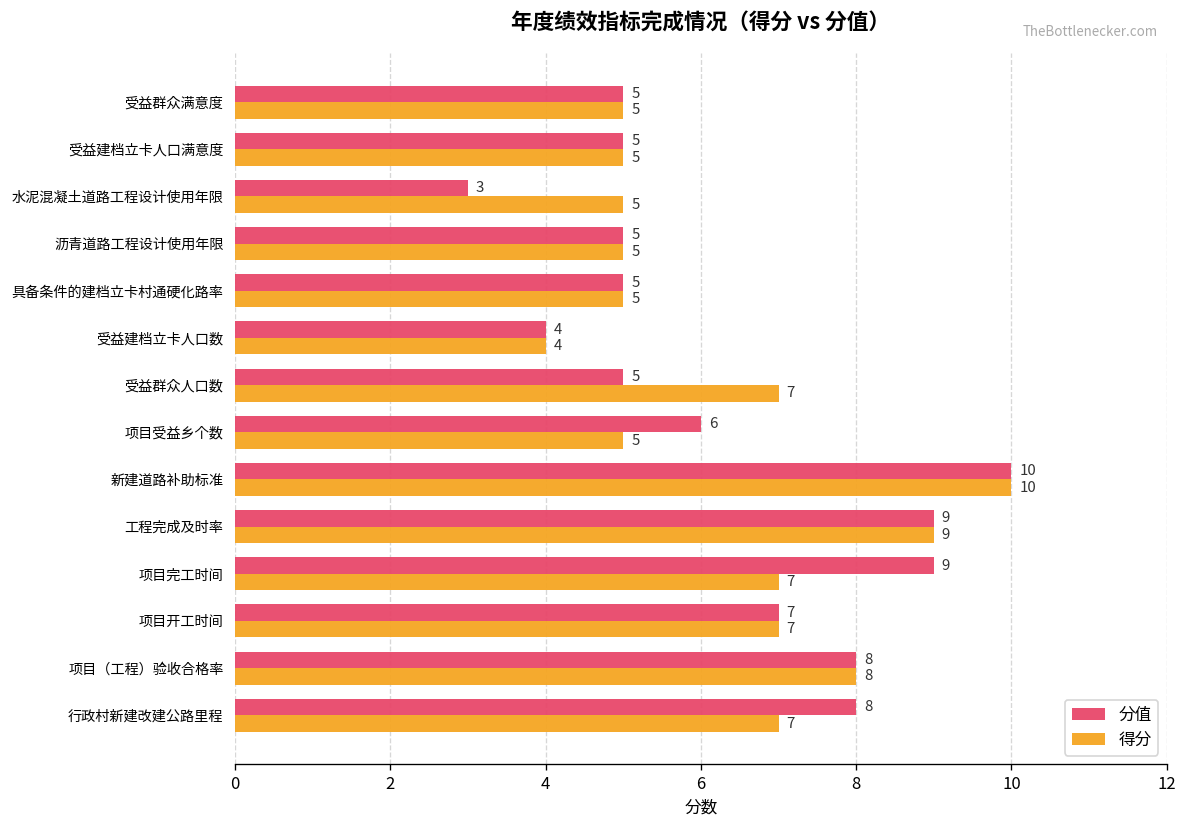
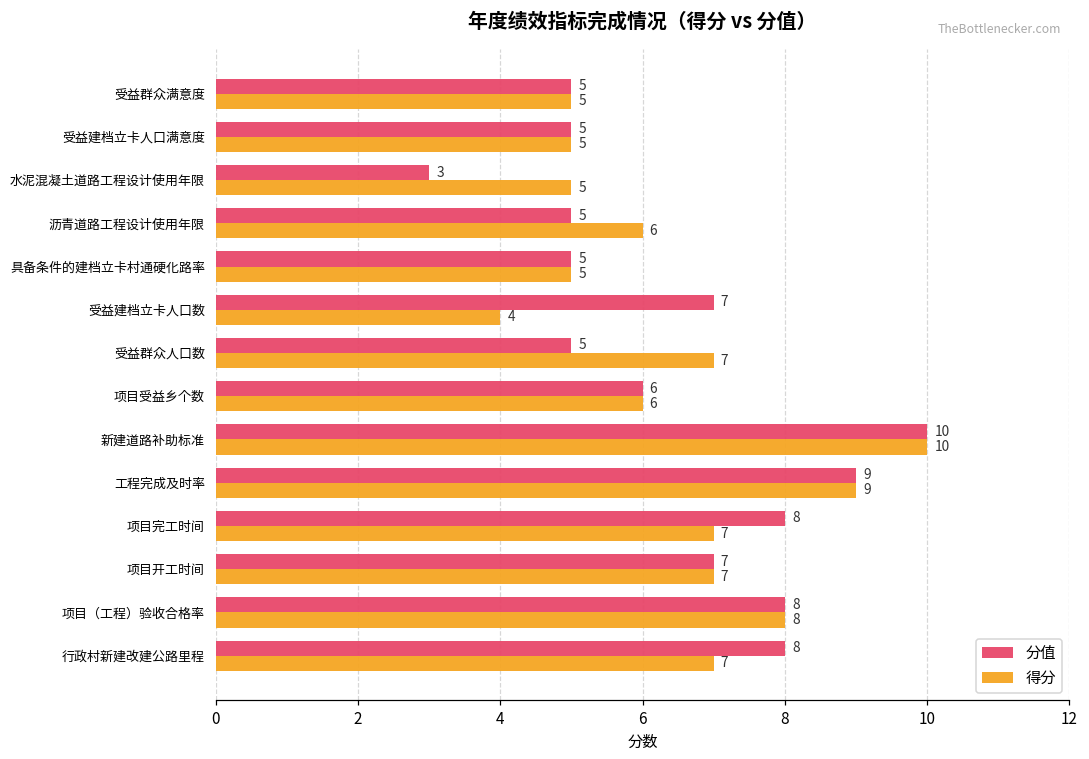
得分, 沥青道路工程设计使用年限: 5 -> 6
分值, 受益建档立卡人口数: 4 -> 7
得分, 项目受益乡个数: 5 -> 6
分值, 项目完工时间: 9 -> 8
